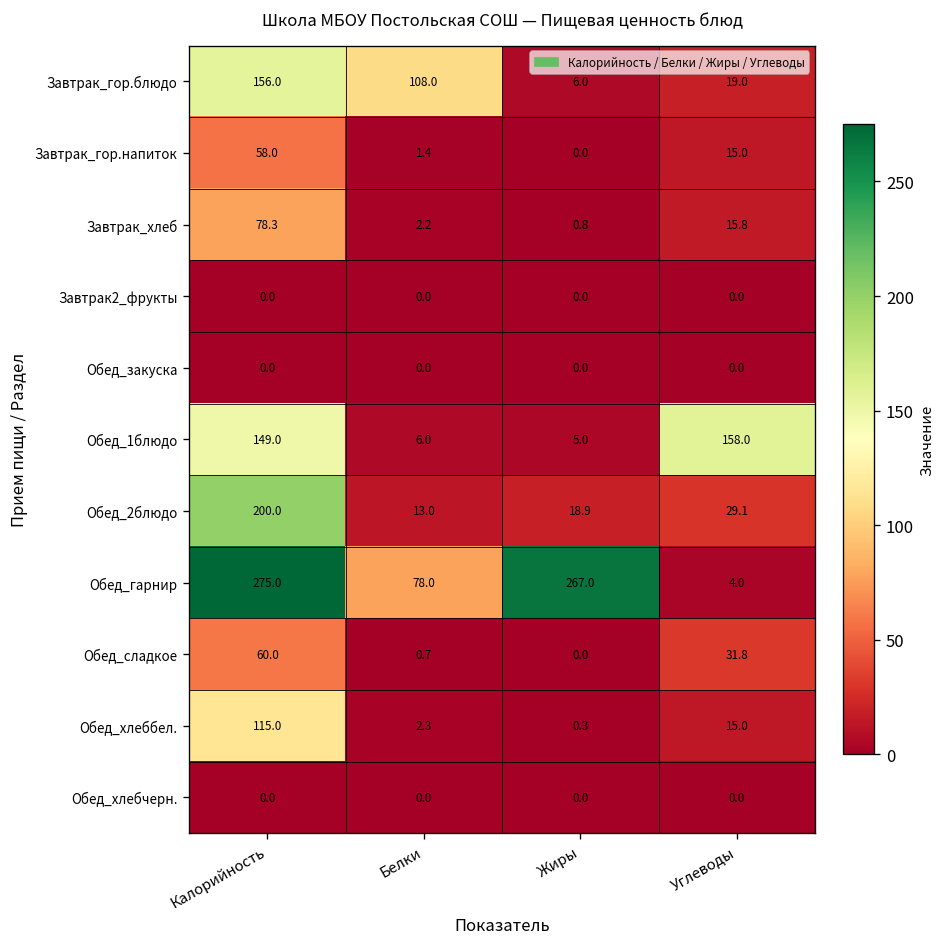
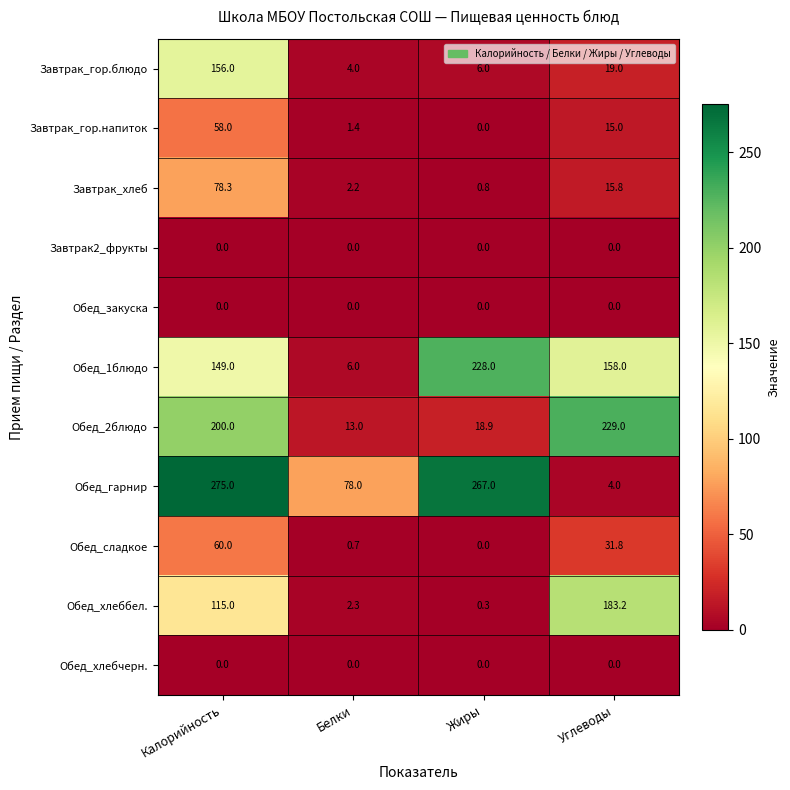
Завтрак_гор.блюдо, Белки: 108.0 -> 4.0
Обед_1блюдо, Жиры: 5.0 -> 228.0
Обед_2блюдо, Углеводы: 29.1 -> 229.0
Обед_хлеббел., Углеводы: 15.0 -> 183.2
